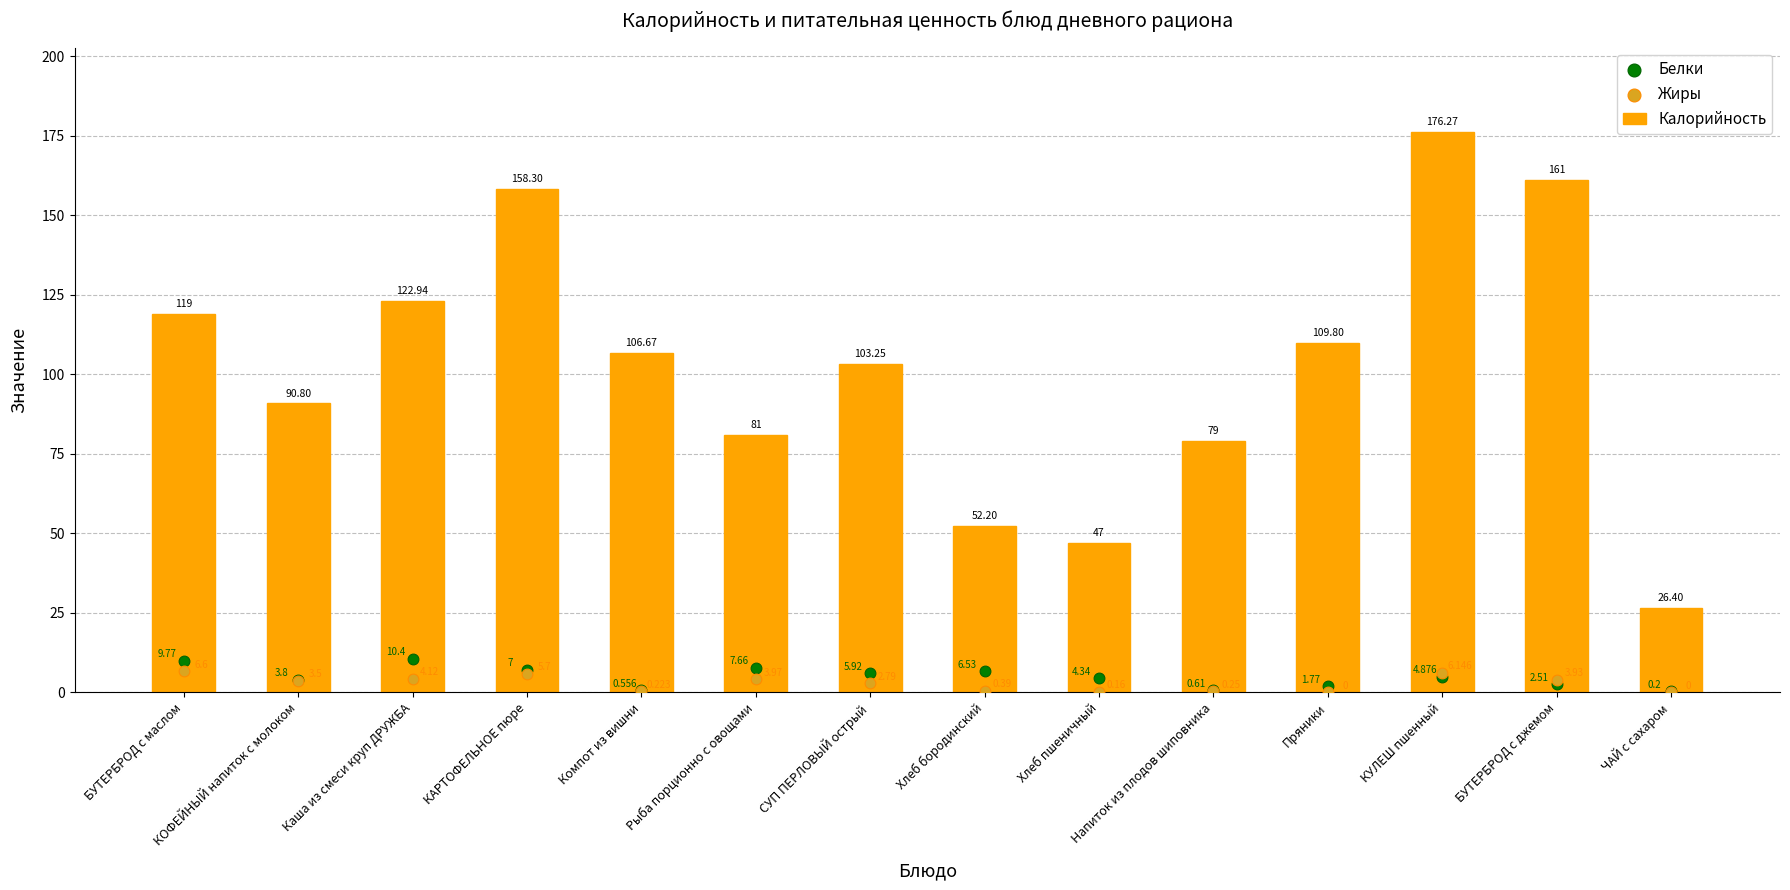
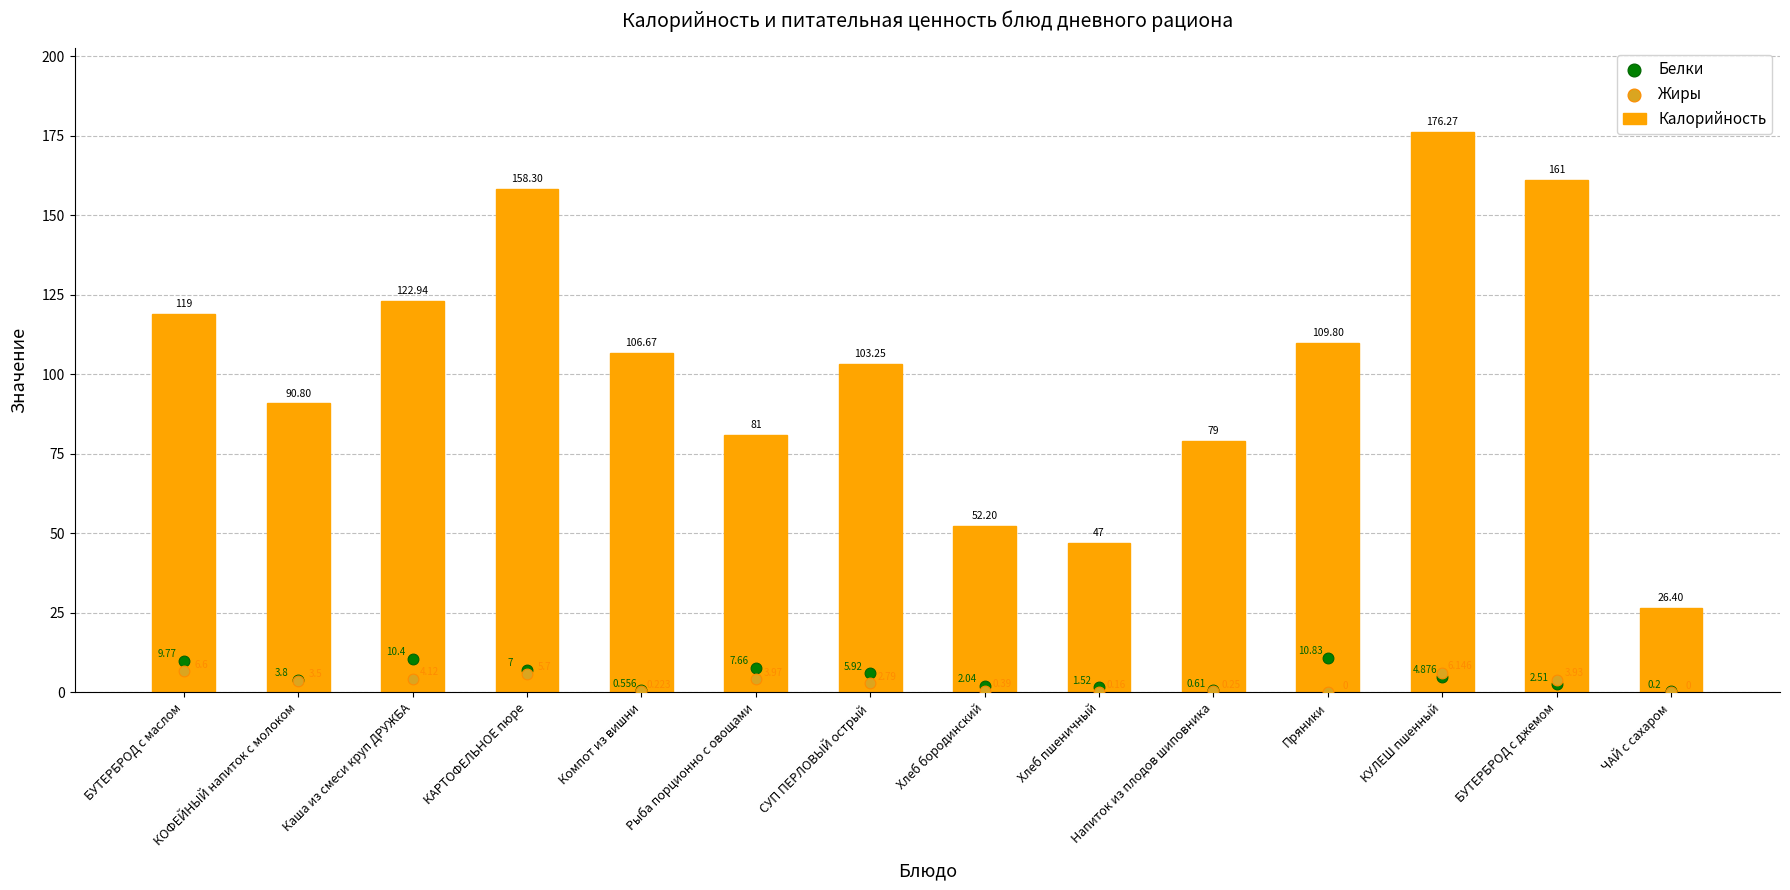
Белки, Хлеб бородинский: 6.53 -> 2.04
Белки, Хлеб пшеничный: 4.34 -> 1.52
Белки, Пряники: 1.77 -> 10.83
